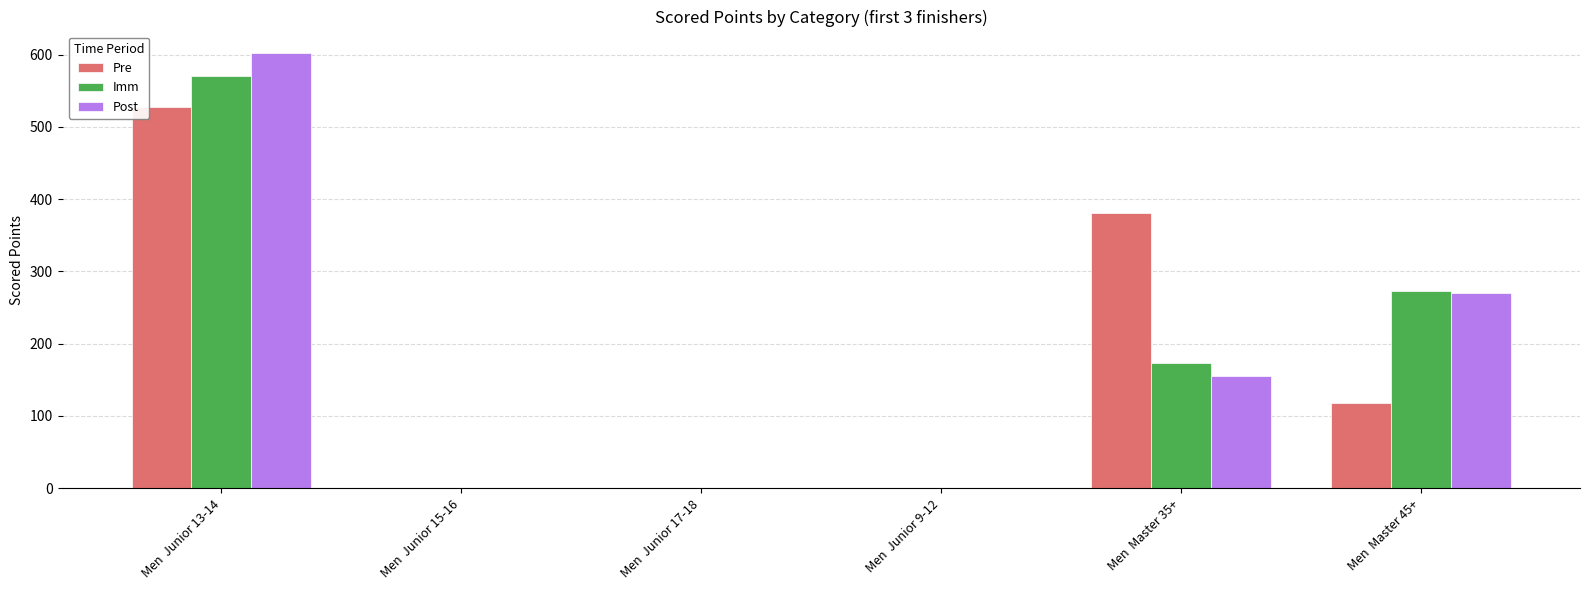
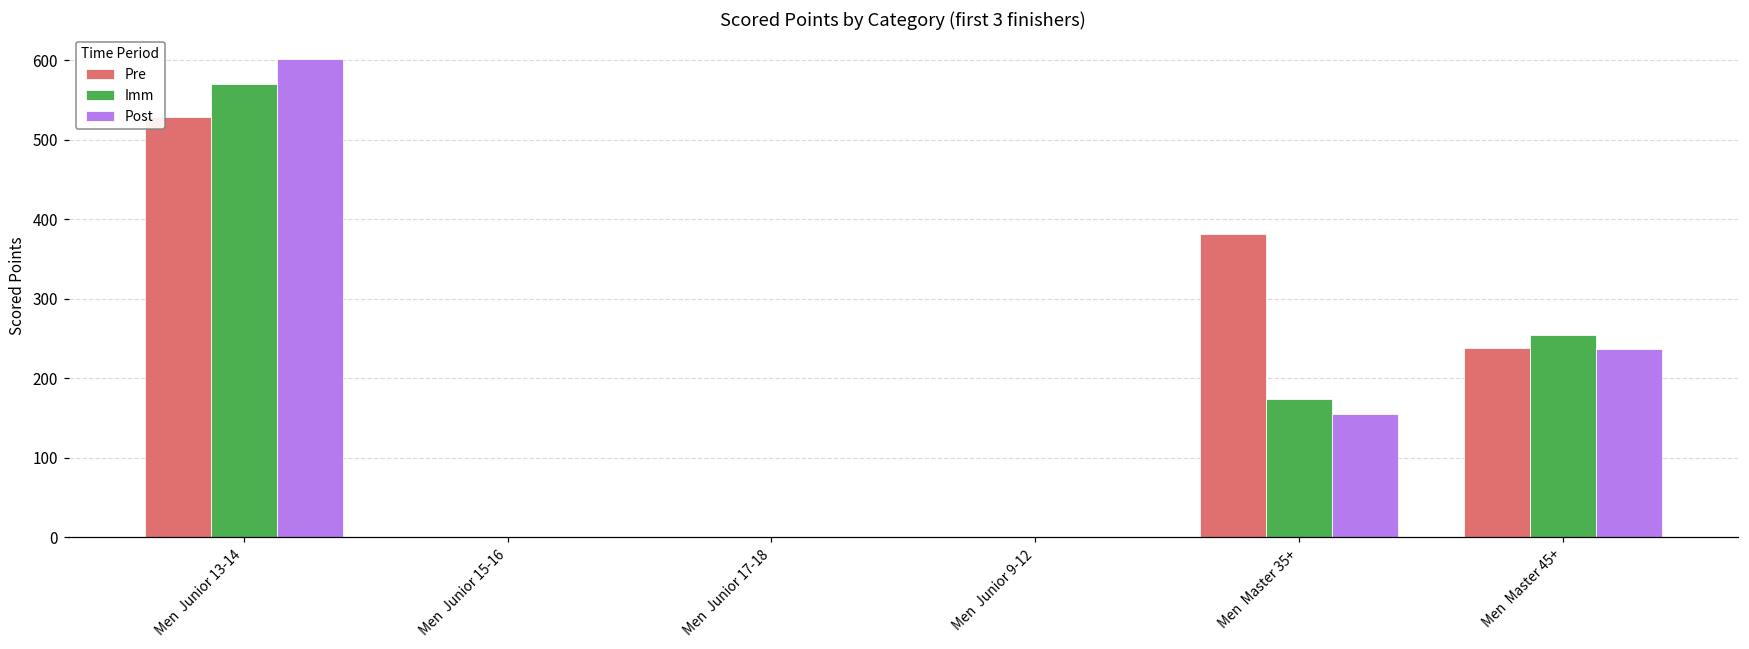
Pre, Men Master 45+: 120 -> 240
Imm, Men Master 45+: 270 -> 250
Post, Men Master 45+: 270 -> 240
